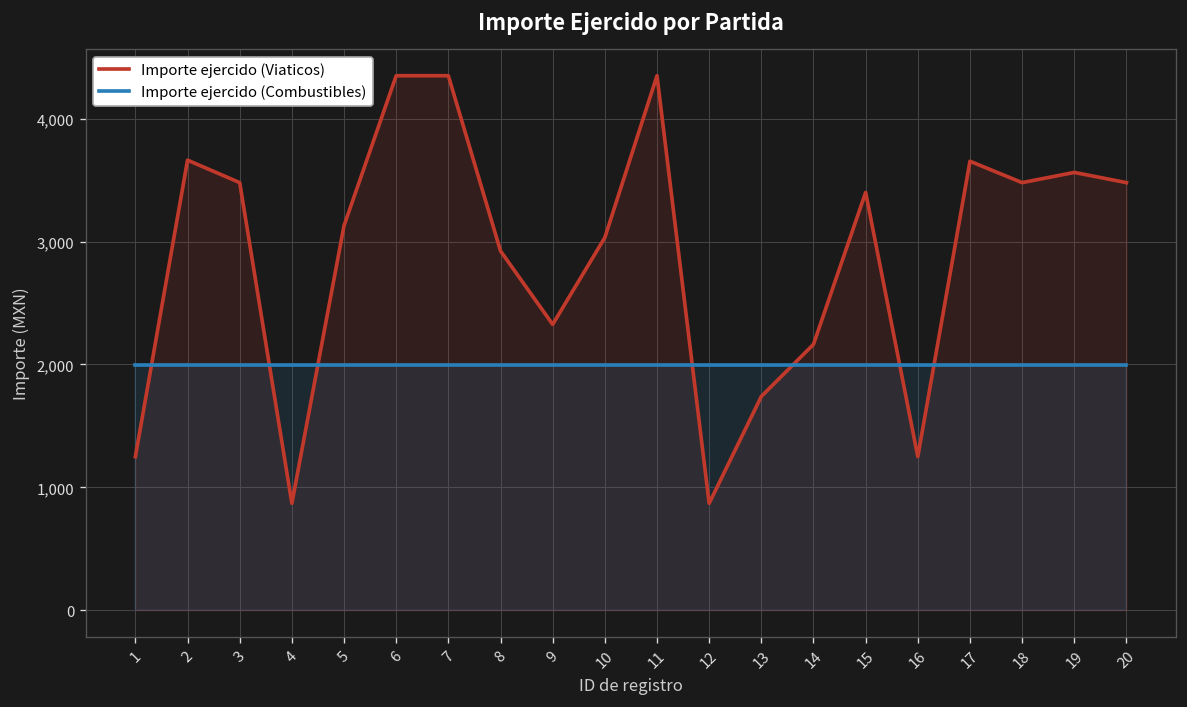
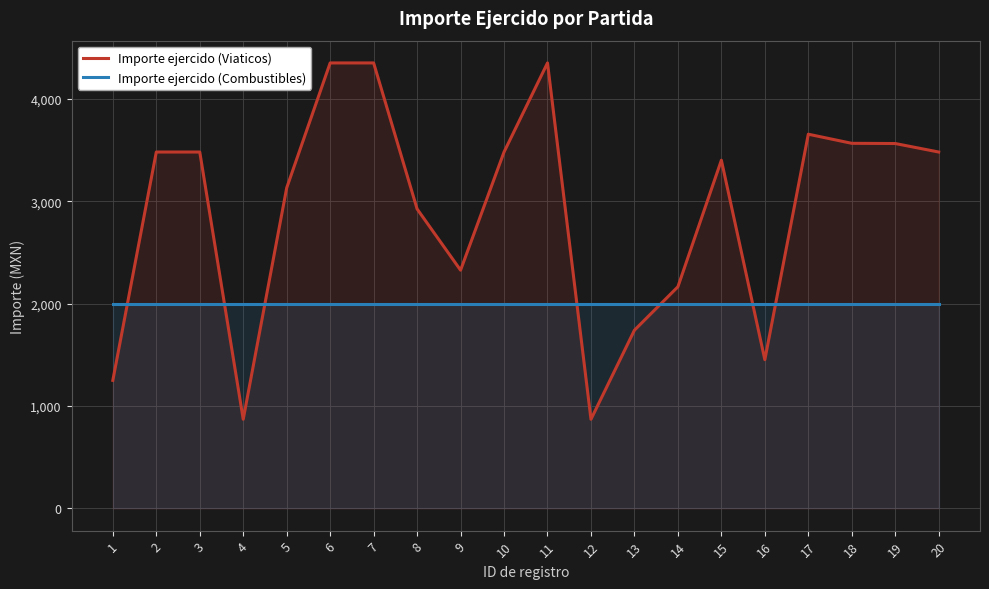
Importe ejercido (Viaticos), 2: 3,660 -> 3,480
Importe ejercido (Viaticos), 10: 3,030 -> 3,480
Importe ejercido (Viaticos), 16: 1,250 -> 1,450
Importe ejercido (Viaticos), 18: 3,480 -> 3,570
